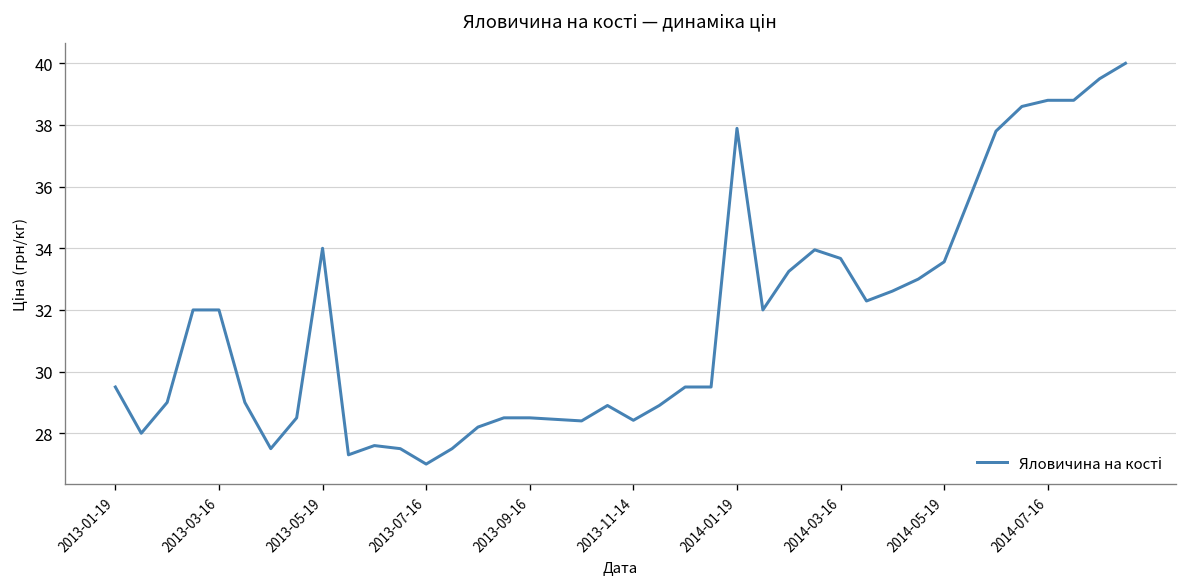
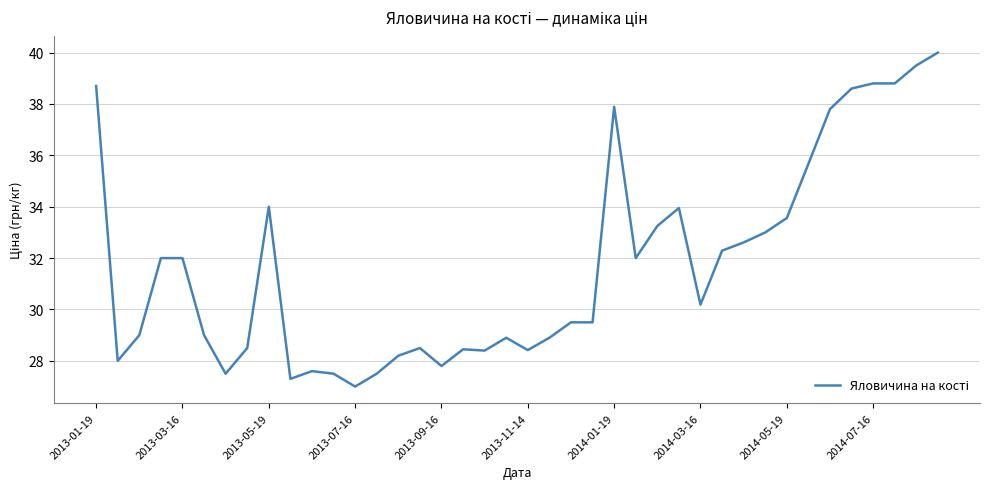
2013-01-19: 29.5 -> 38.7
2013-09-16: 28.5 -> 27.8
2014-03-16: 33.7 -> 30.2
